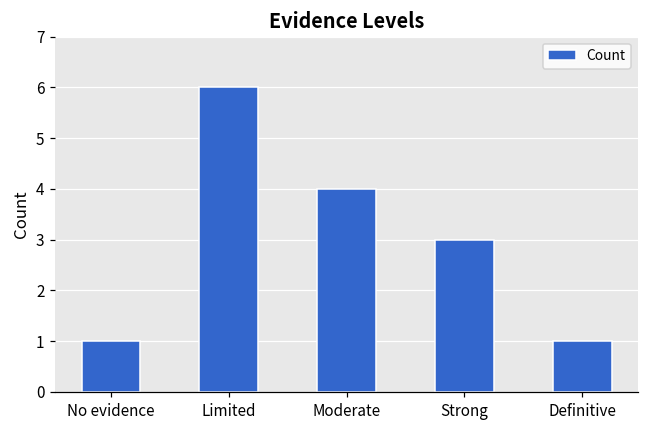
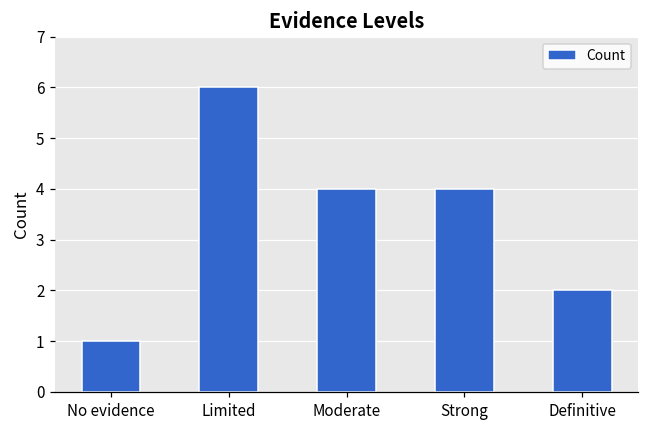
Strong: 3 -> 4
Definitive: 1 -> 2
